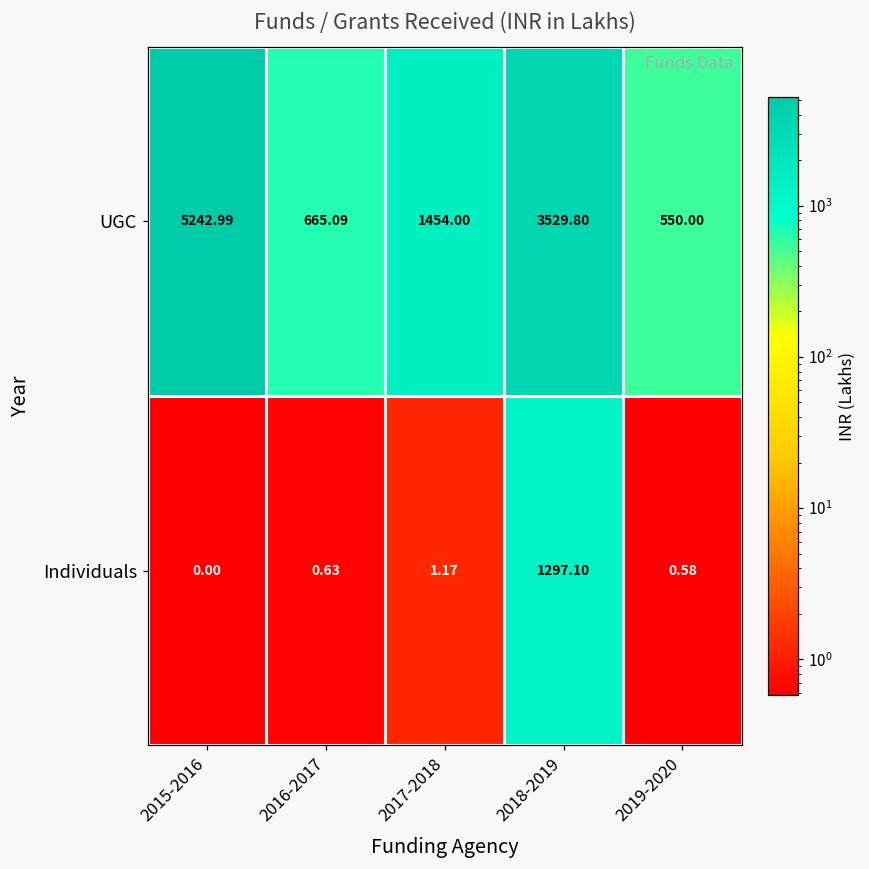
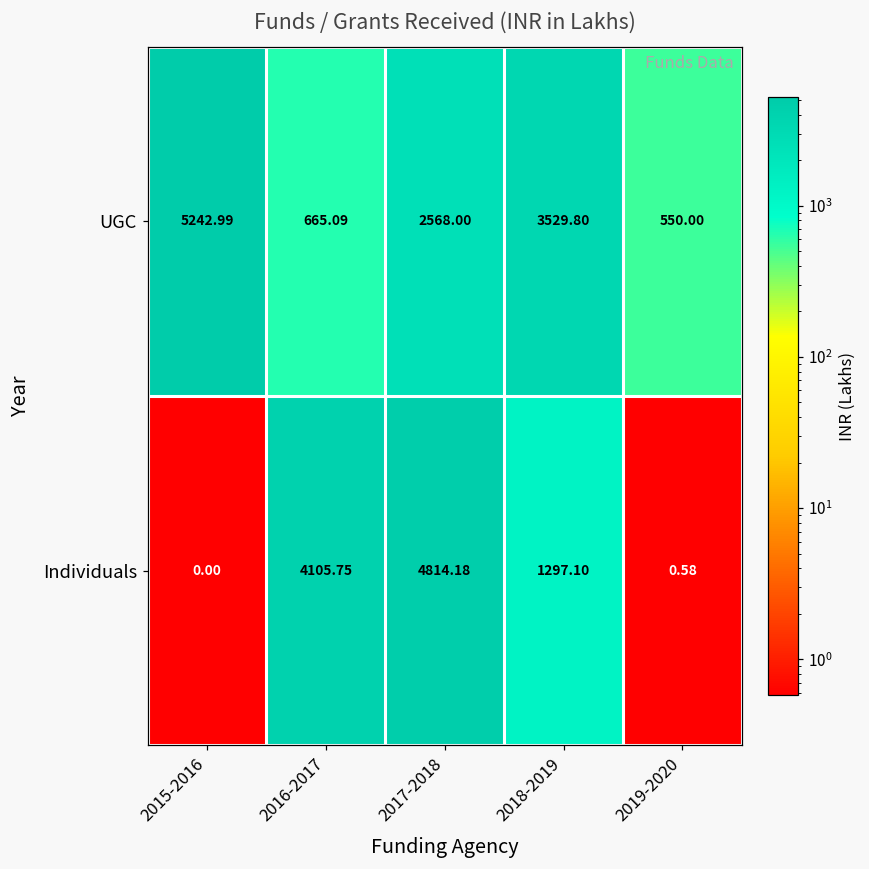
UGC, 2017-2018: 1454.00 -> 2568.00
Individuals, 2016-2017: 0.63 -> 4105.75
Individuals, 2017-2018: 1.17 -> 4814.18
